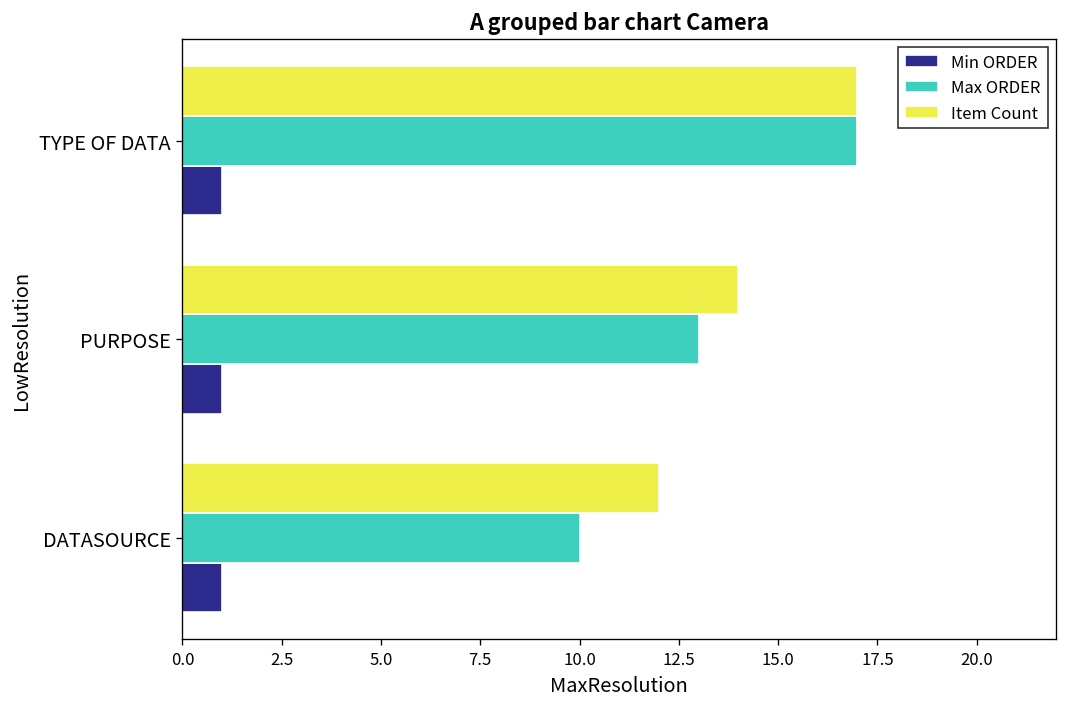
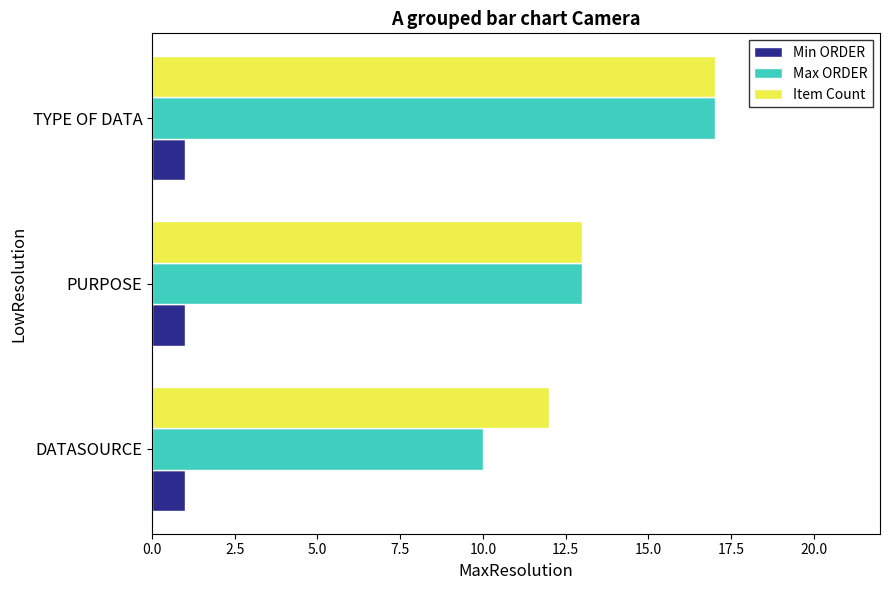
Item Count, PURPOSE: 14 -> 13
